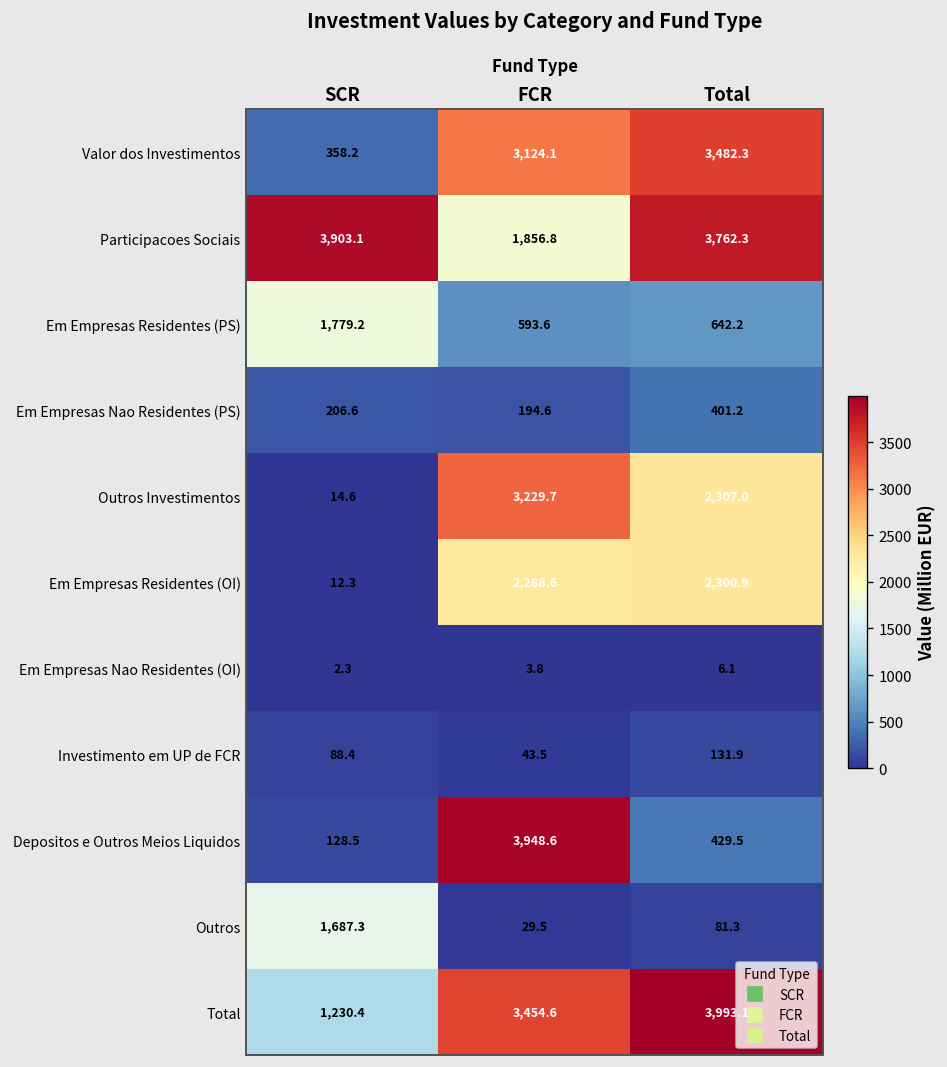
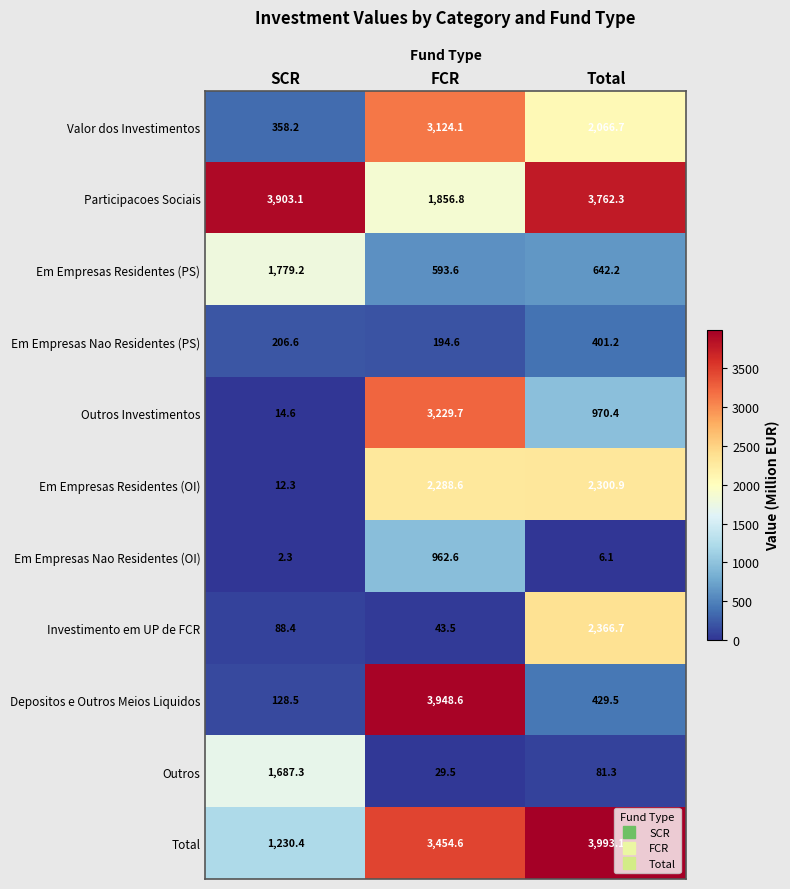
Valor dos Investimentos, Total: 3,482.3 -> 2,066.7
Outros Investimentos, Total: 2,307.0 -> 970.4
Em Empresas Nao Residentes (OI), FCR: 3.8 -> 962.6
Investimento em UP de FCR, Total: 131.9 -> 2,366.7
